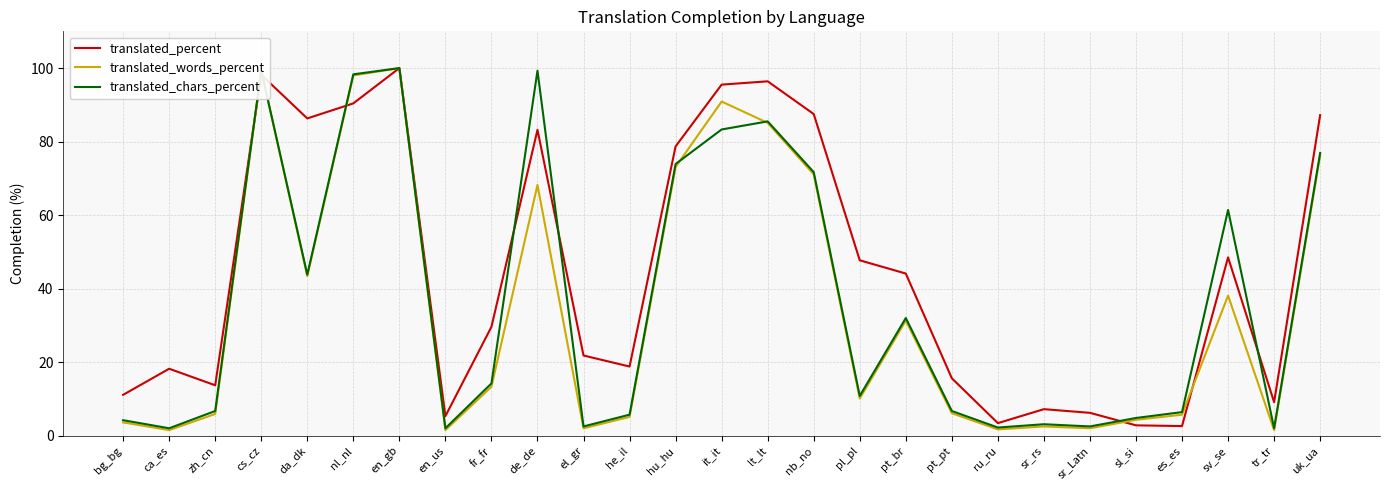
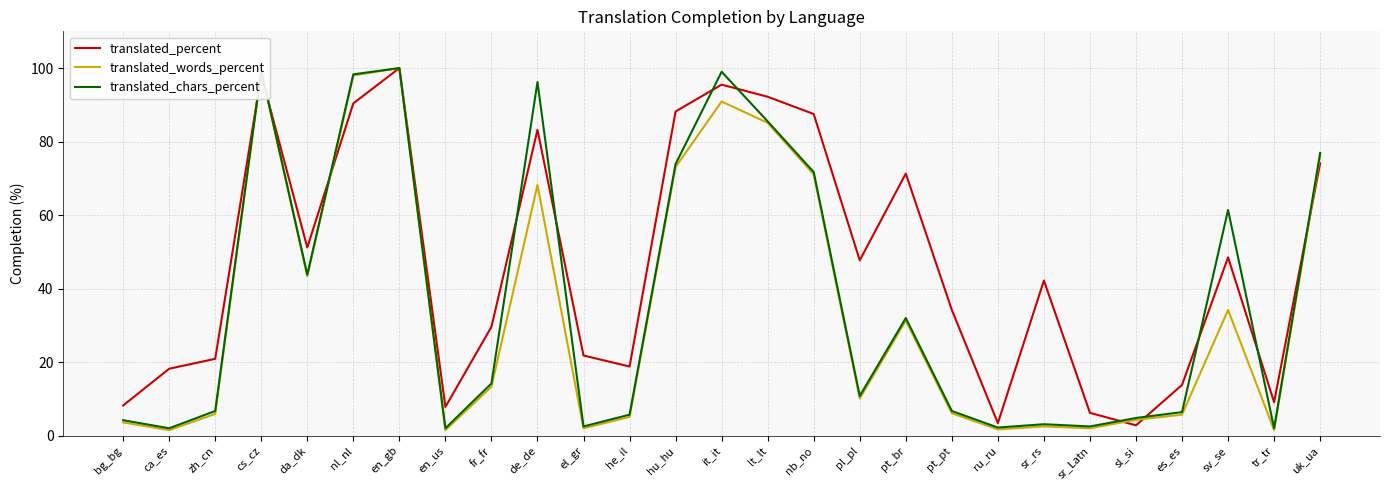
translated_percent, bg_bg: 11 -> 8
translated_percent, zh_cn: 14 -> 21
translated_percent, da_dk: 86 -> 51
translated_percent, en_us: 5 -> 8
translated_chars_percent, de_de: 99 -> 96
translated_percent, hu_hu: 79 -> 88
translated_chars_percent, it_it: 83 -> 99
translated_percent, lt_lt: 96 -> 92
translated_percent, pt_br: 44 -> 71
translated_percent, pt_pt: 16 -> 34
translated_percent, sr_rs: 7 -> 42
translated_percent, es_es: 3 -> 14
translated_words_percent, sv_se: 38 -> 34
translated_percent, uk_ua: 87 -> 74
